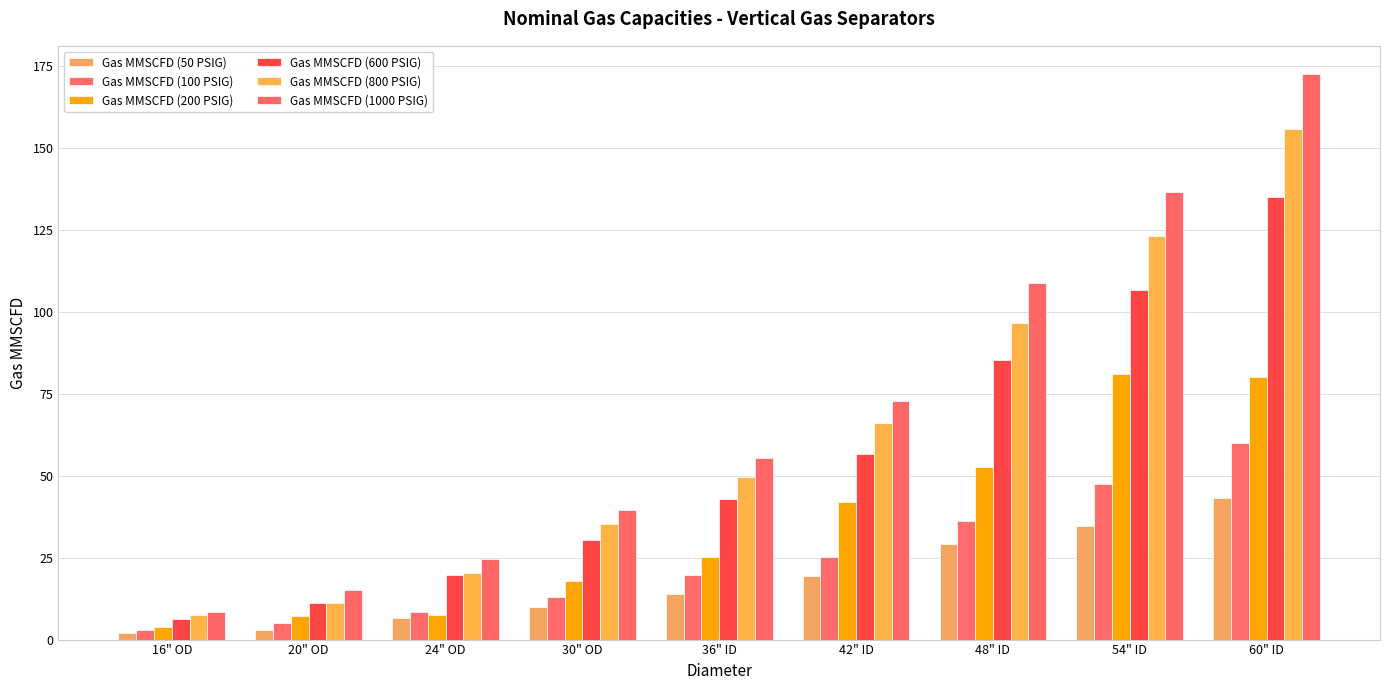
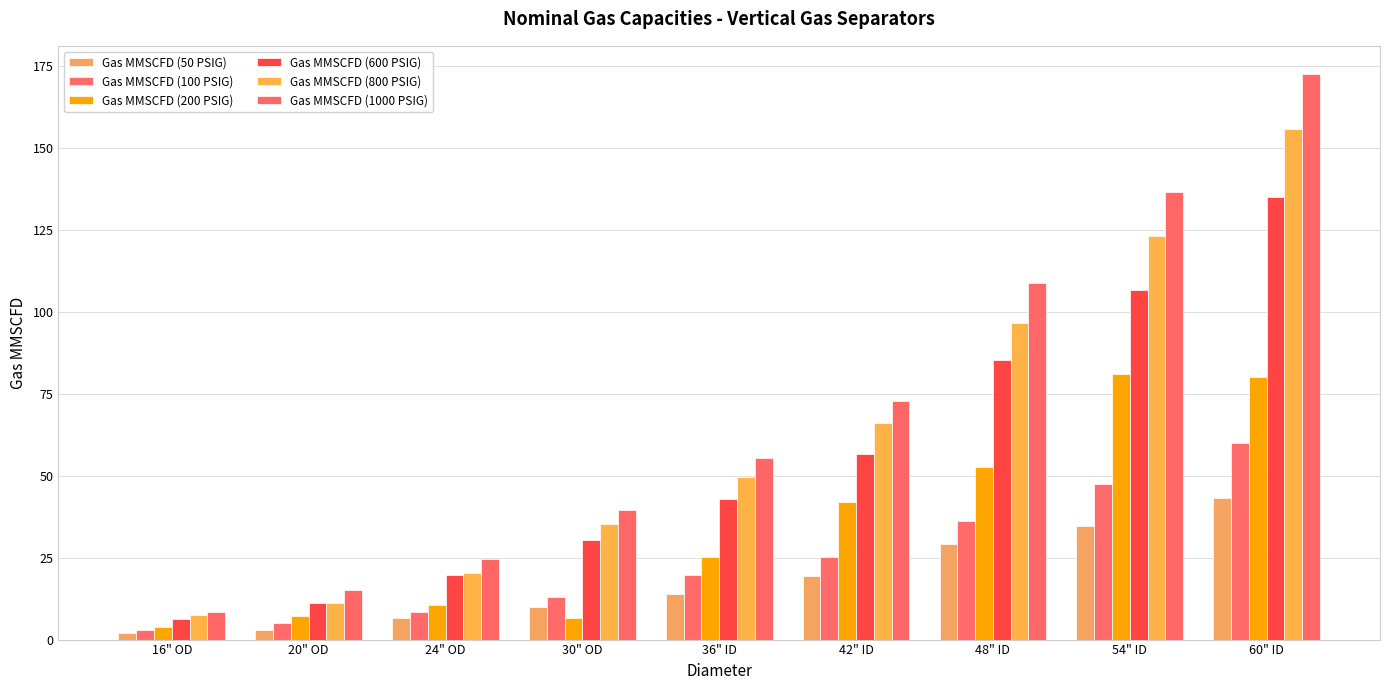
Gas MMSCFD (200 PSIG), 24" OD: 8 -> 11
Gas MMSCFD (200 PSIG), 30" OD: 18 -> 7
